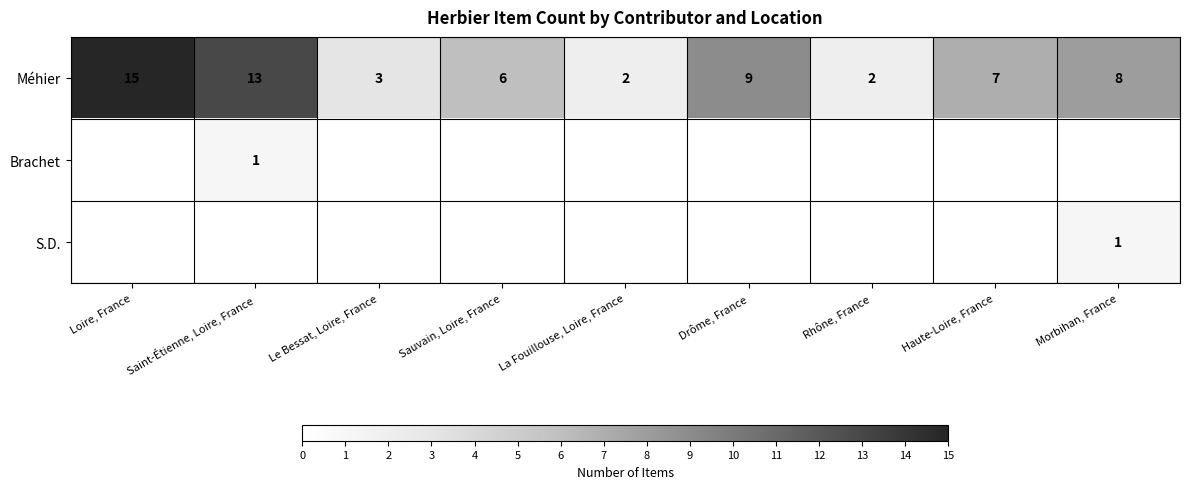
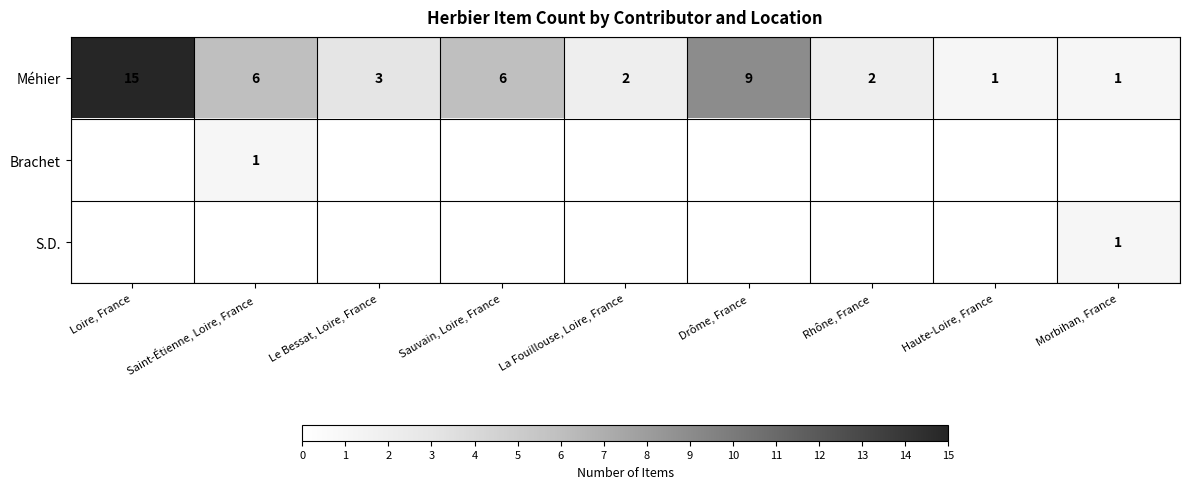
Méhier, Saint-Étienne, Loire, France: 13 -> 6
Méhier, Haute-Loire, France: 7 -> 1
Méhier, Morbihan, France: 8 -> 1
